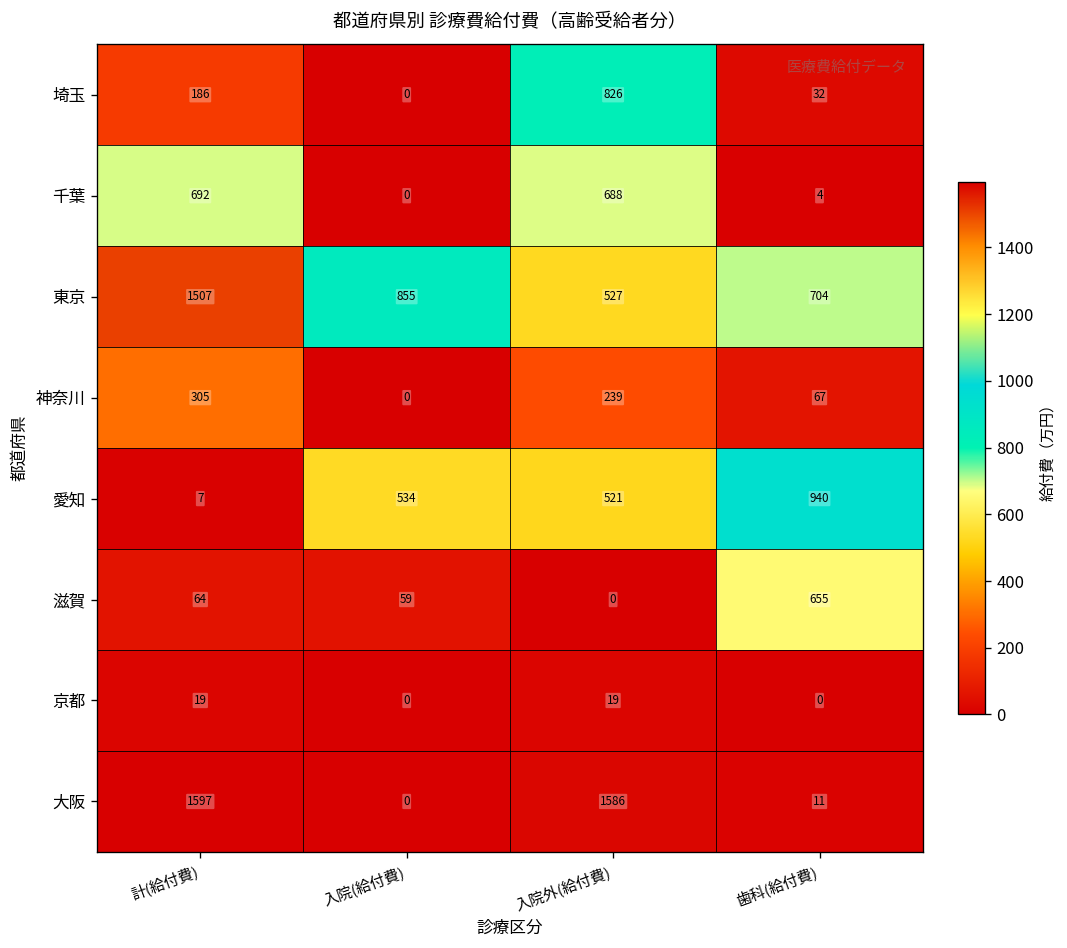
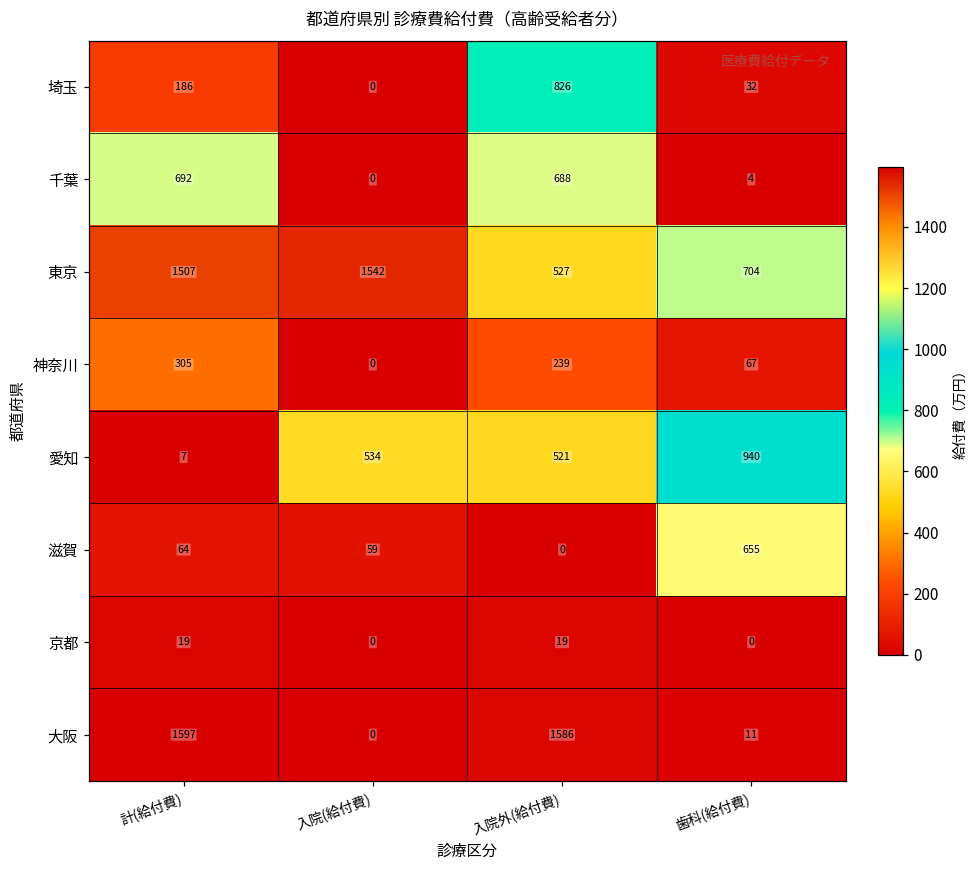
東京, 入院(給付費): 855 -> 1542
